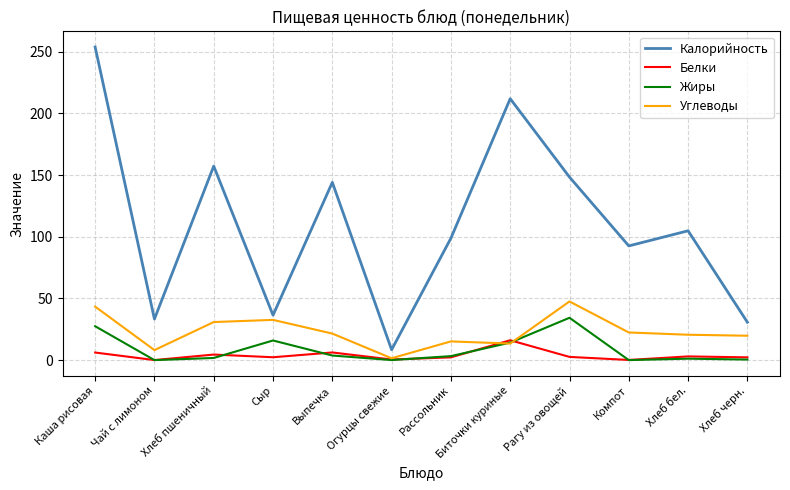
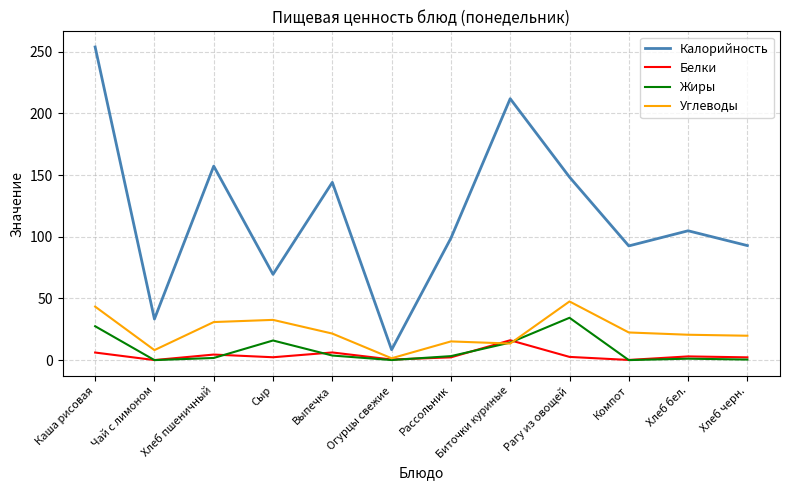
Калорийность, Сыр: 36 -> 70
Калорийность, Хлеб черн.: 31 -> 93
